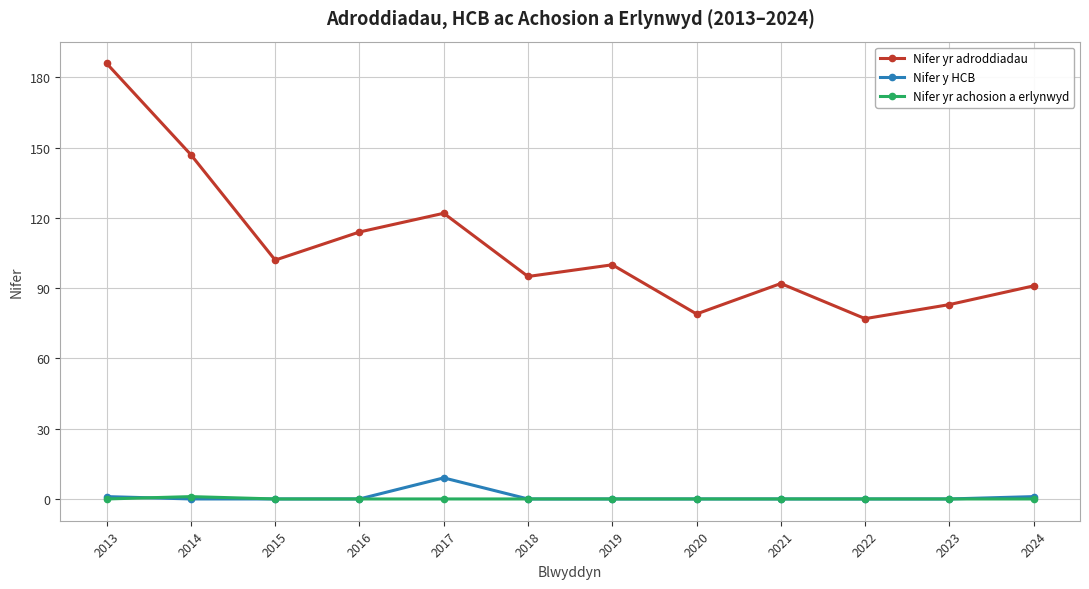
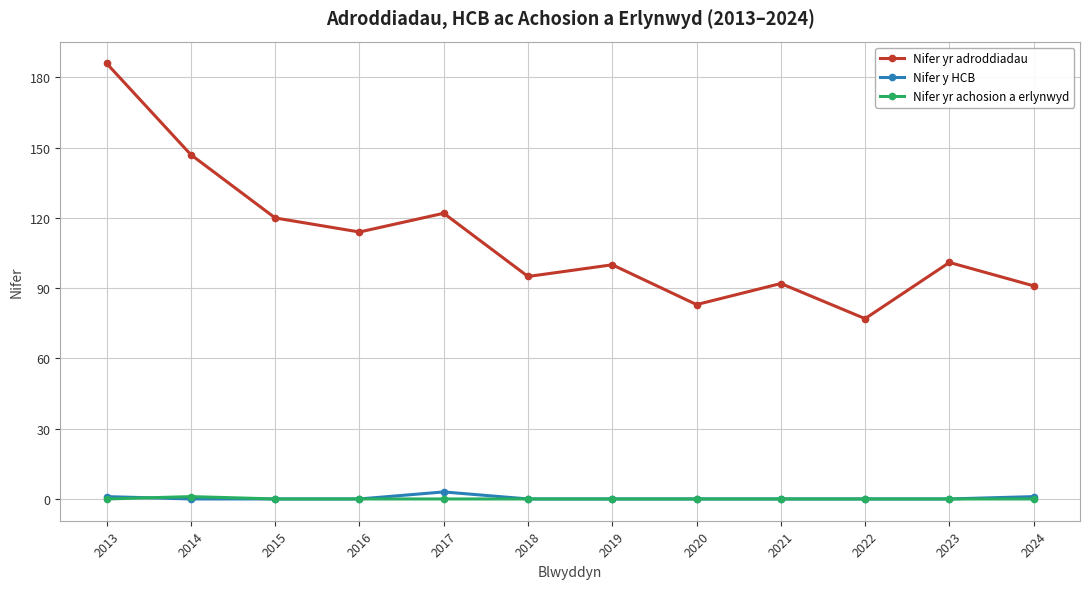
Nifer yr adroddiadau, 2015: 102 -> 120
Nifer y HCB, 2017: 9 -> 3
Nifer yr adroddiadau, 2020: 79 -> 83
Nifer yr adroddiadau, 2023: 83 -> 101
